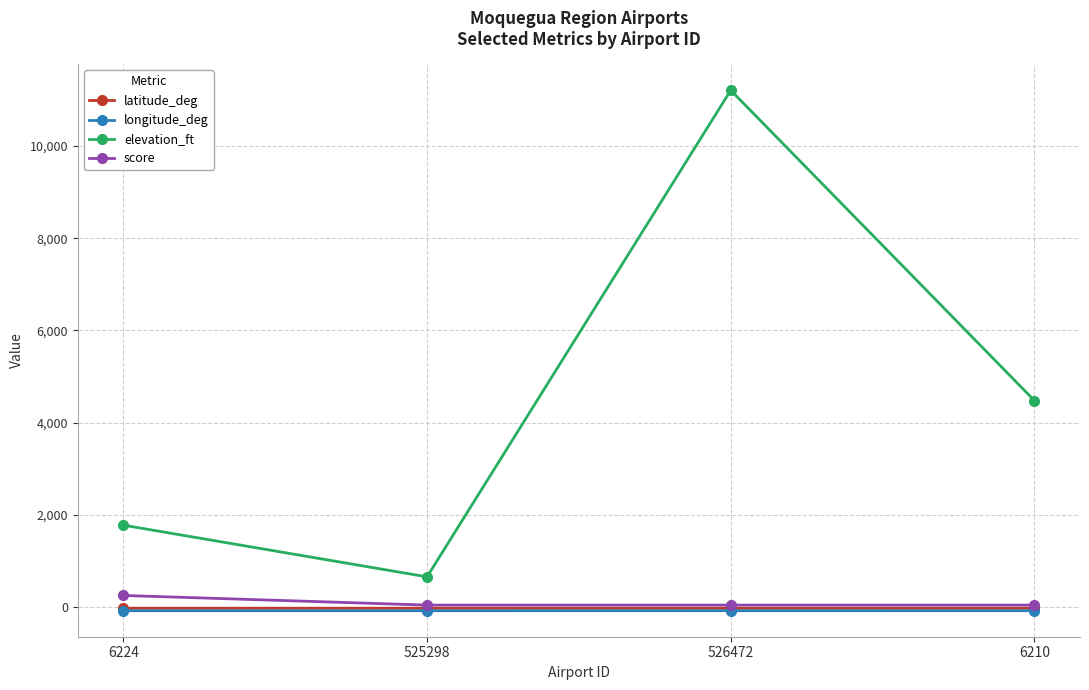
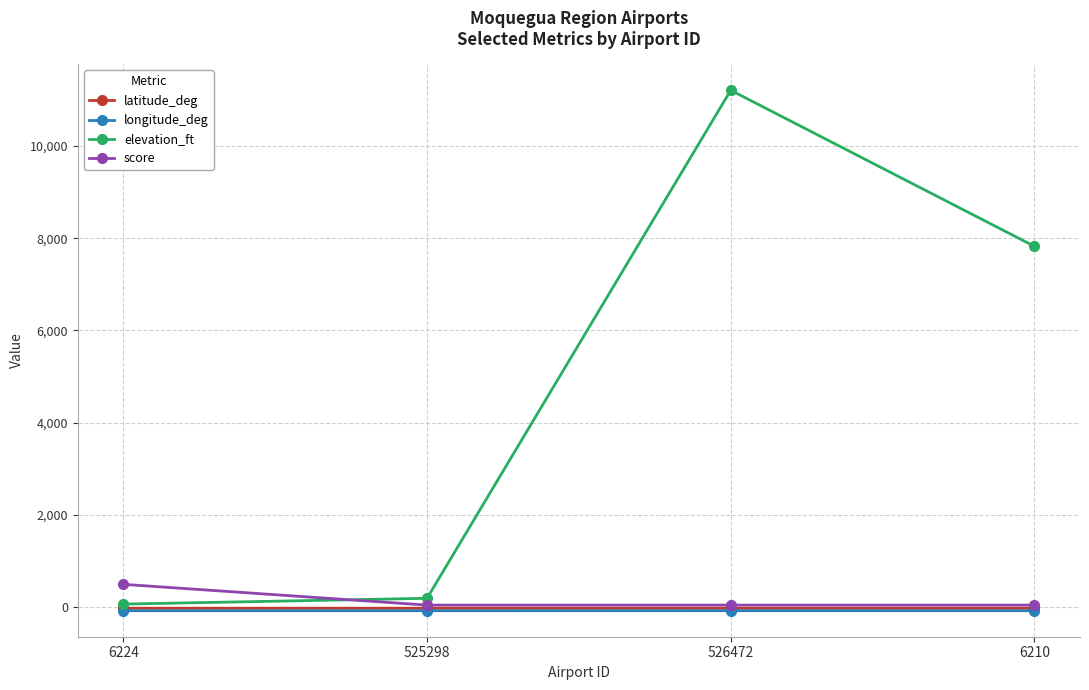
elevation_ft, 6224: 1,800 -> 100
score, 6224: 300 -> 500
elevation_ft, 525298: 700 -> 200
elevation_ft, 6210: 4,500 -> 7,800
